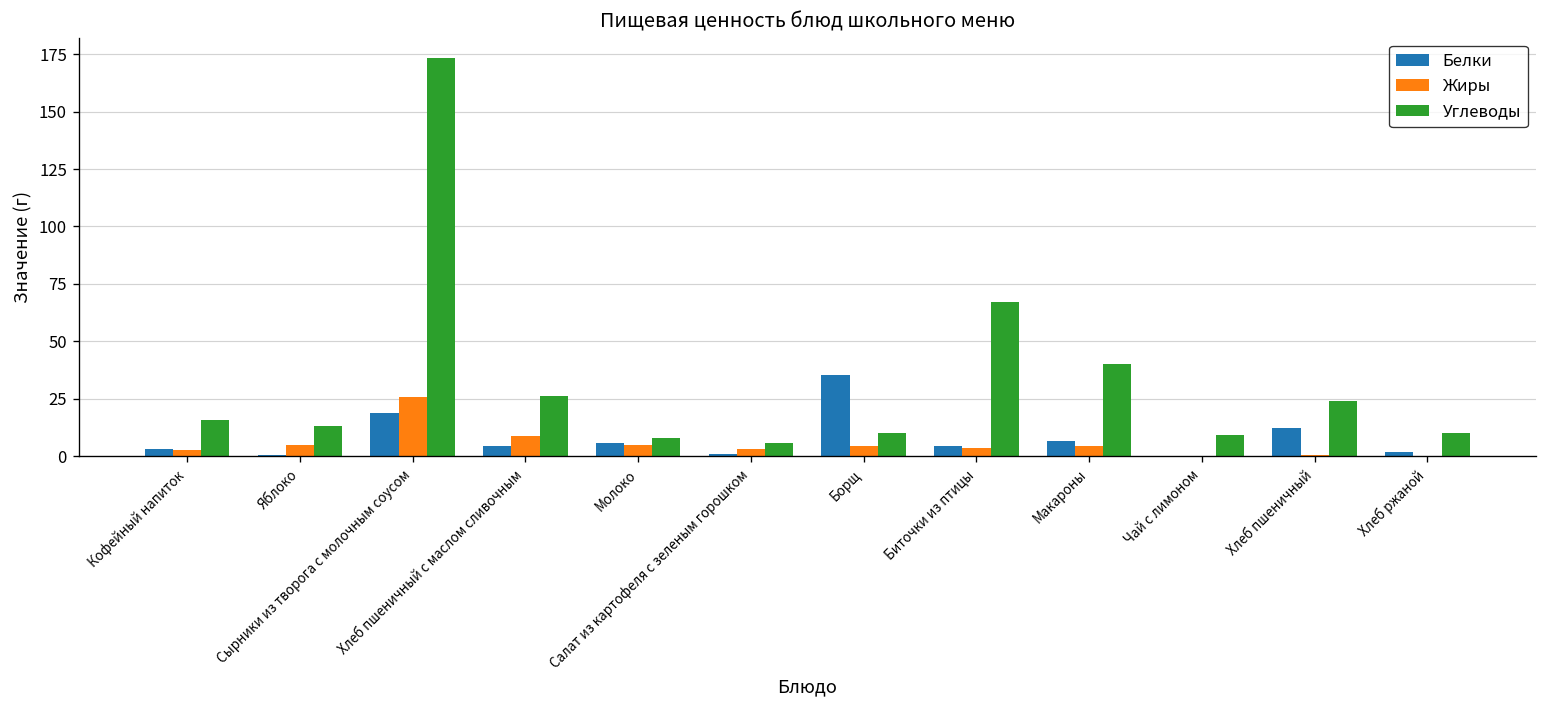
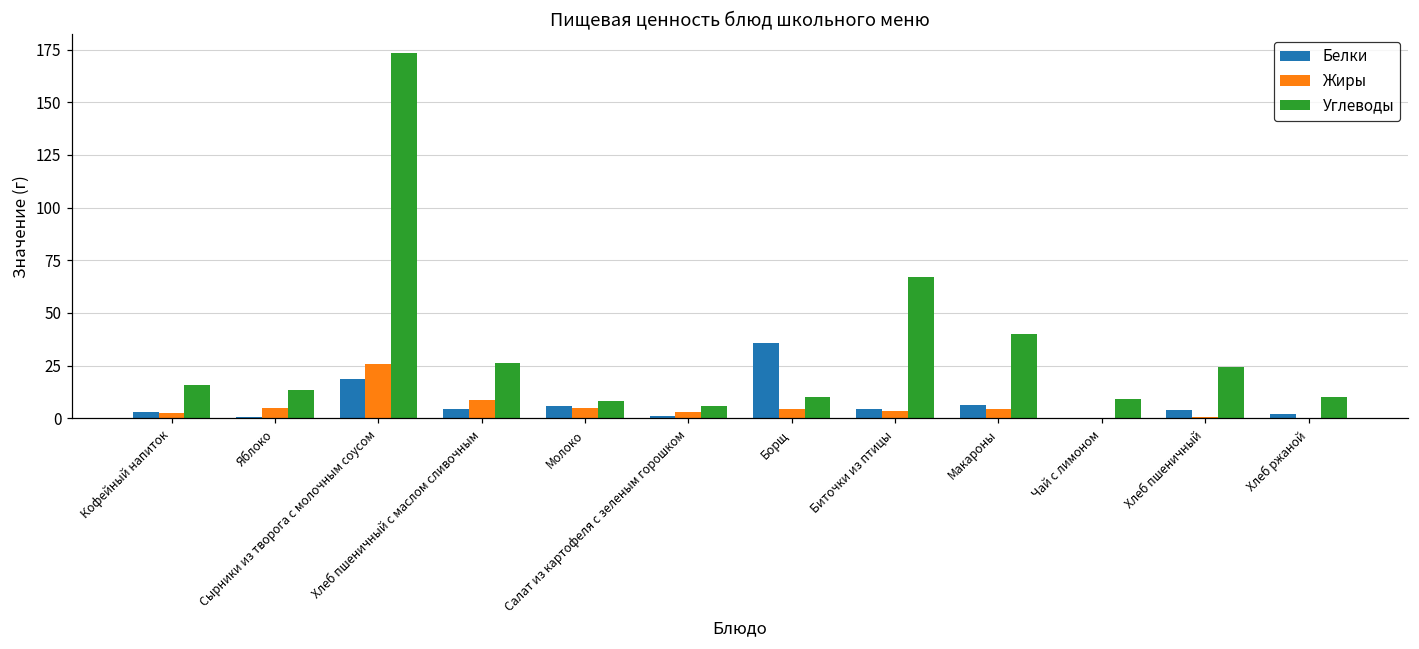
Белки, Хлеб пшеничный: 12 -> 4
